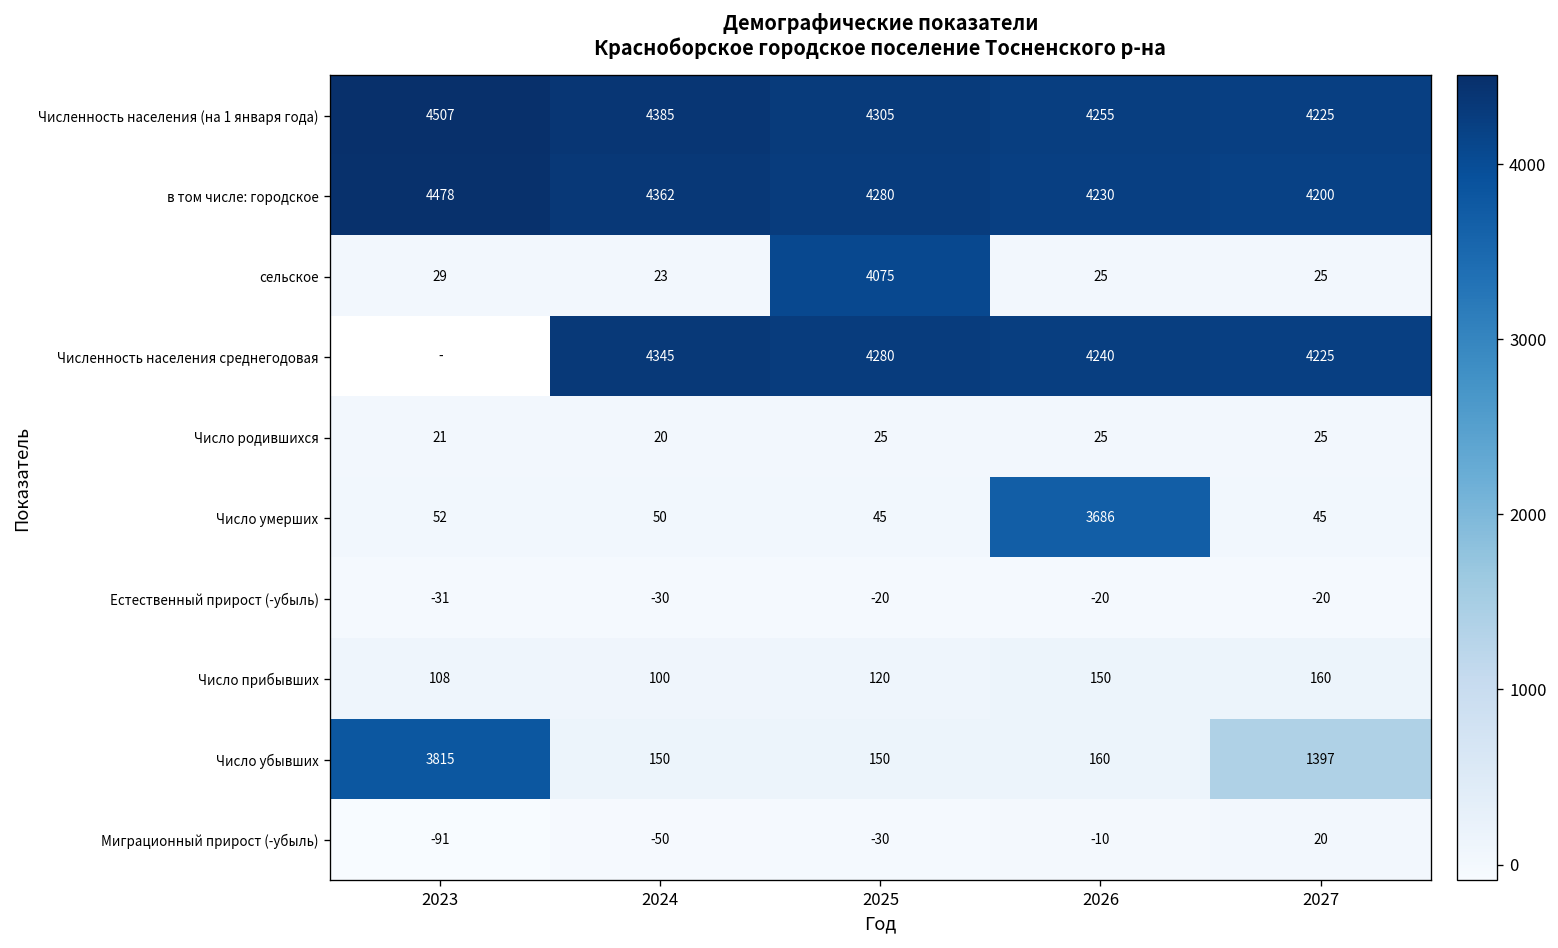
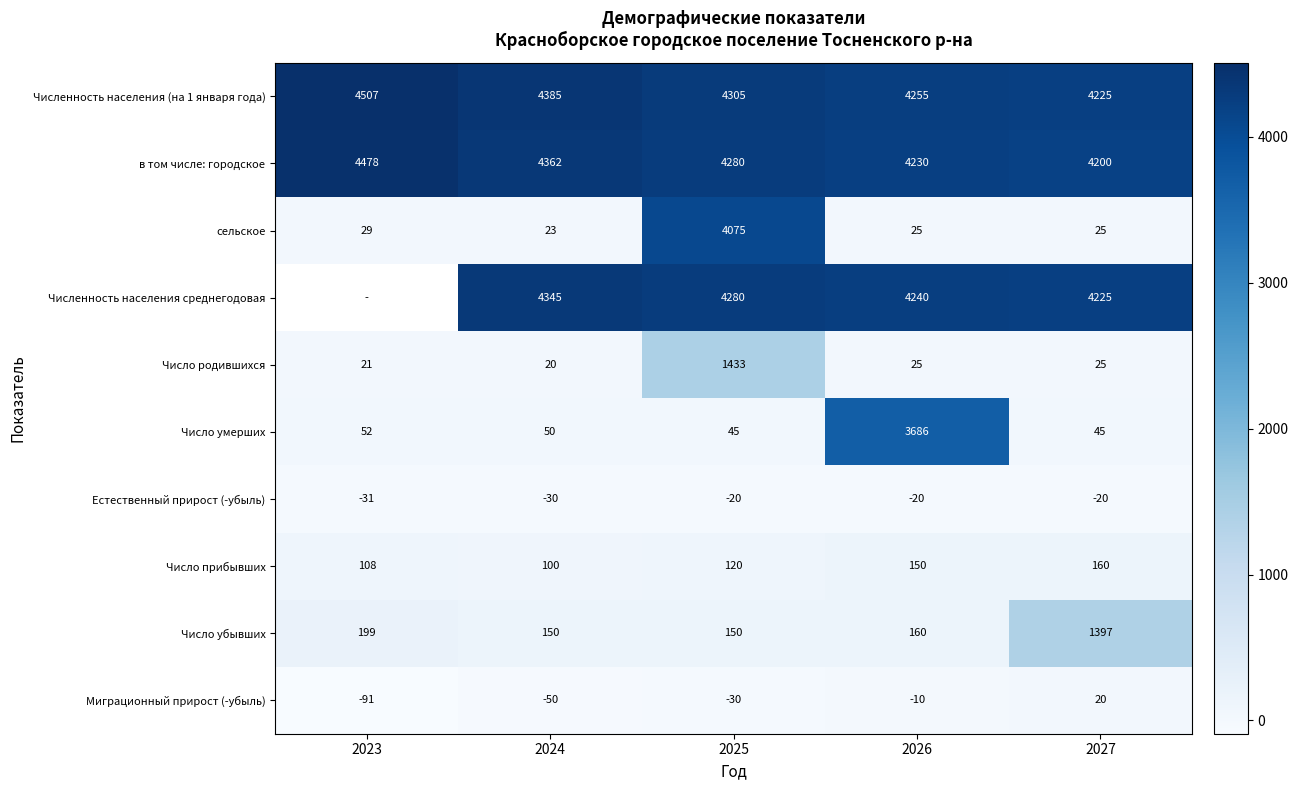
Число родившихся, 2025: 25 -> 1433
Число убывших, 2023: 3815 -> 199
